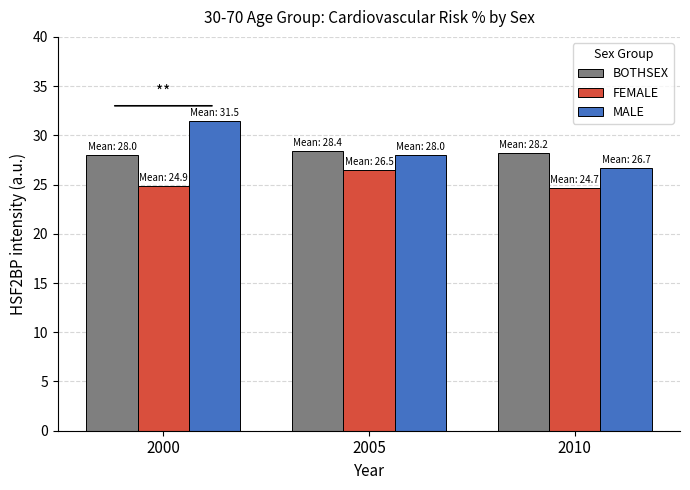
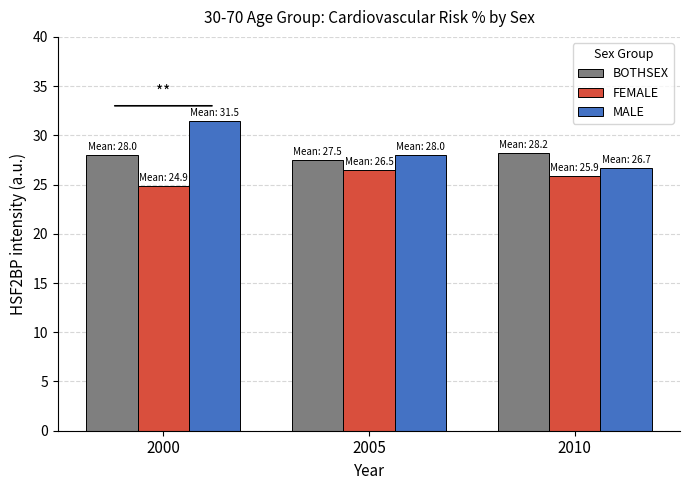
BOTHSEX, 2005: 28.4 -> 27.5
FEMALE, 2010: 24.7 -> 25.9
